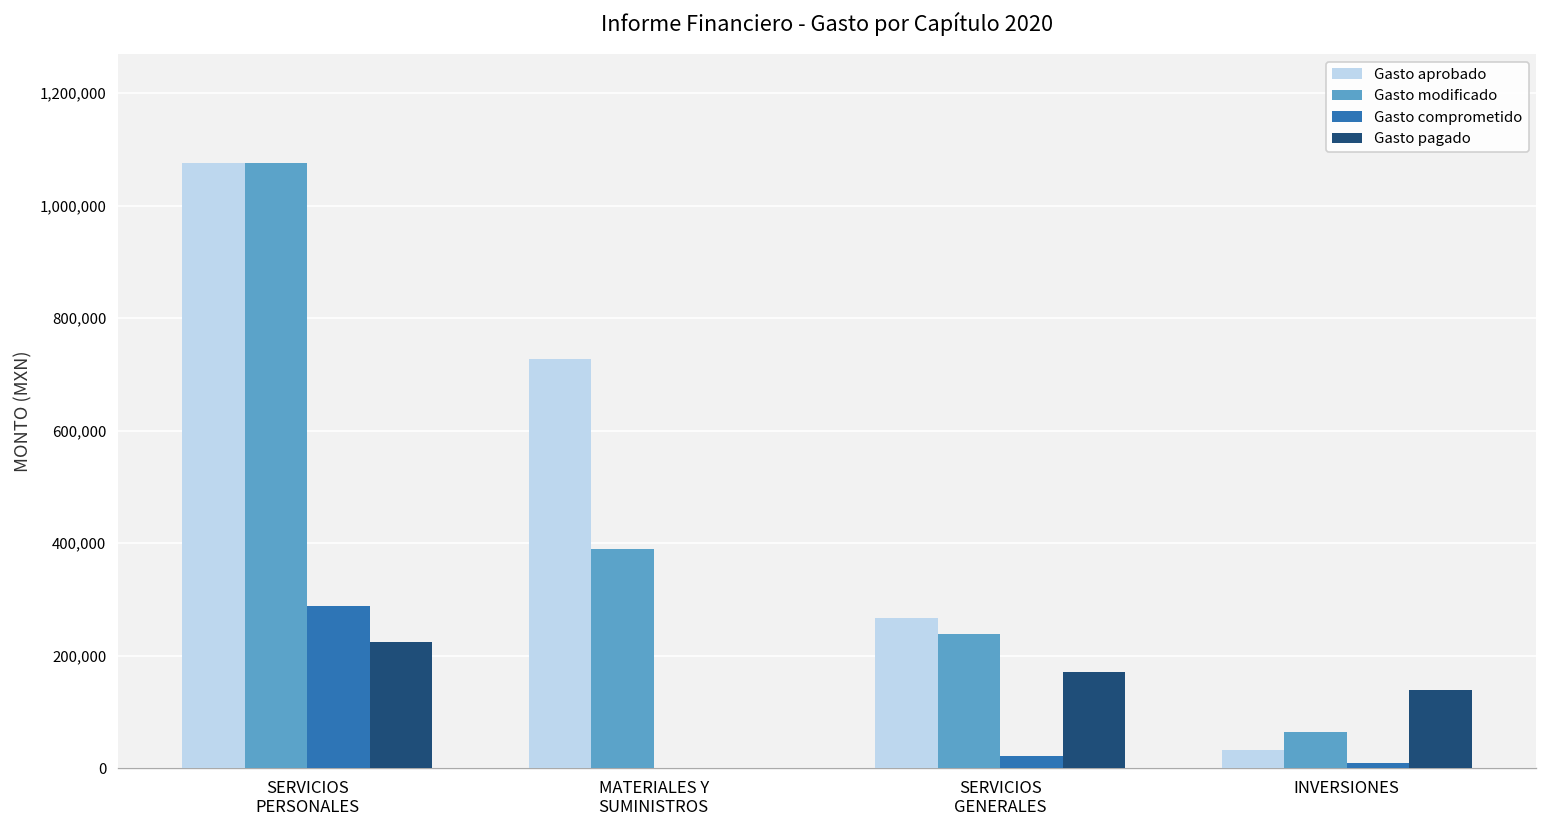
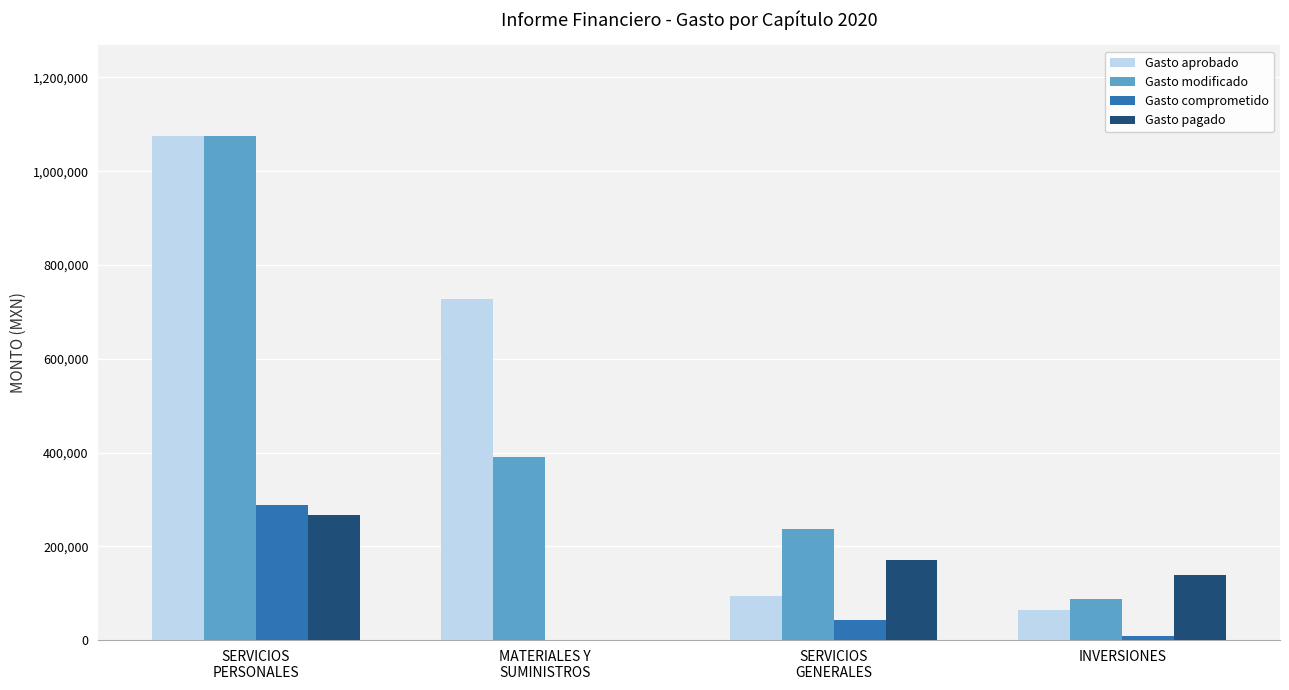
Gasto pagado, SERVICIOS PERSONALES: 220,000 -> 270,000
Gasto aprobado, SERVICIOS GENERALES: 270,000 -> 90,000
Gasto comprometido, SERVICIOS GENERALES: 20,000 -> 40,000
Gasto aprobado, INVERSIONES: 30,000 -> 70,000
Gasto modificado, INVERSIONES: 70,000 -> 90,000
